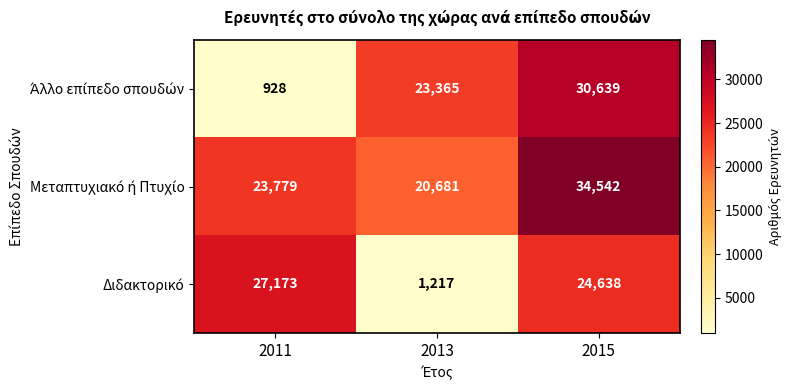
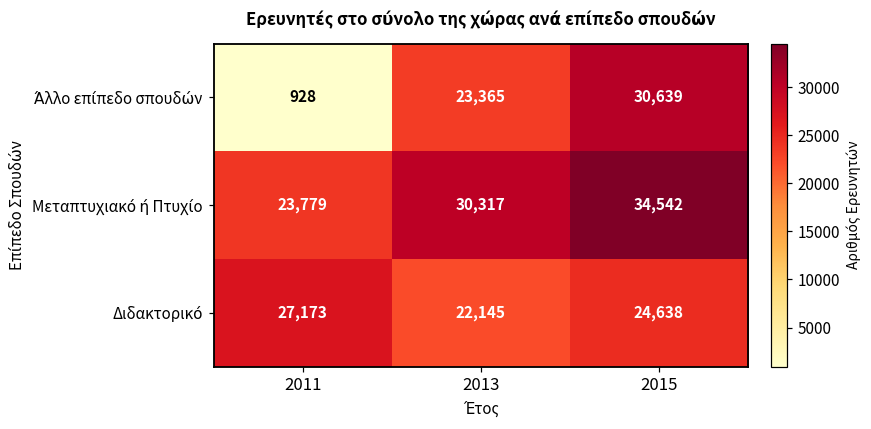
Μεταπτυχιακό ή Πτυχίο, 2013: 20,681 -> 30,317
Διδακτορικό, 2013: 1,217 -> 22,145
